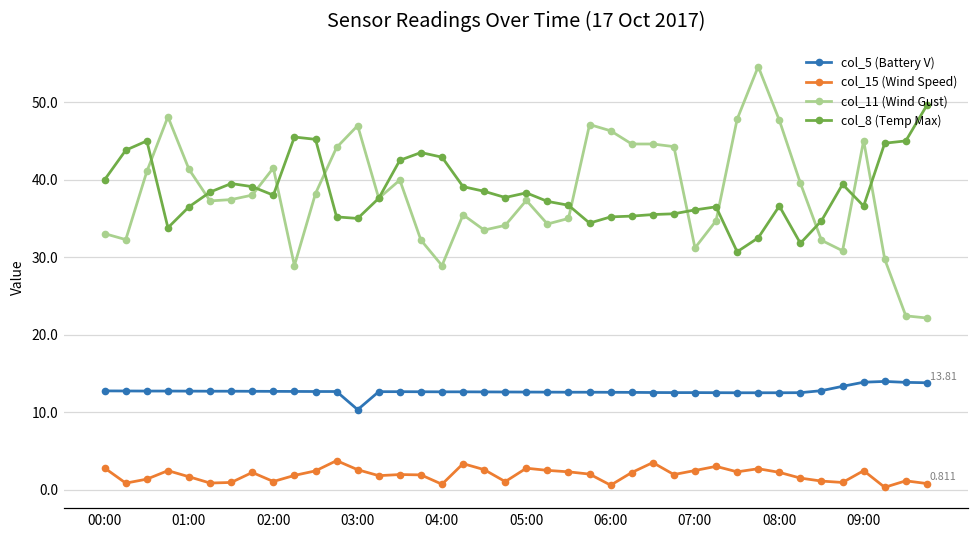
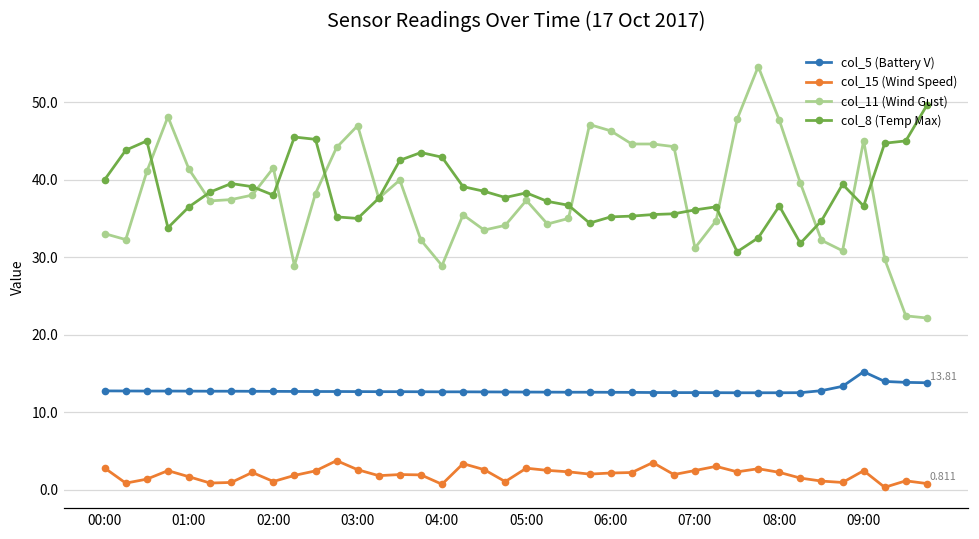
col_5 (Battery V), 03:00: 10 -> 13
col_15 (Wind Speed), 06:00: 1 -> 2
col_5 (Battery V), 09:00: 14 -> 15
